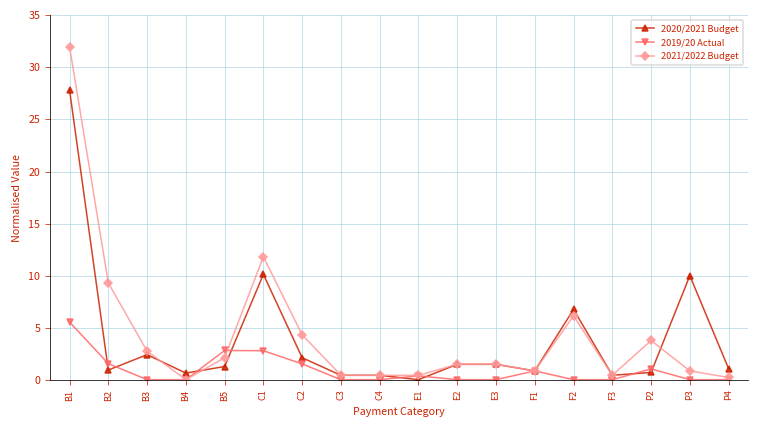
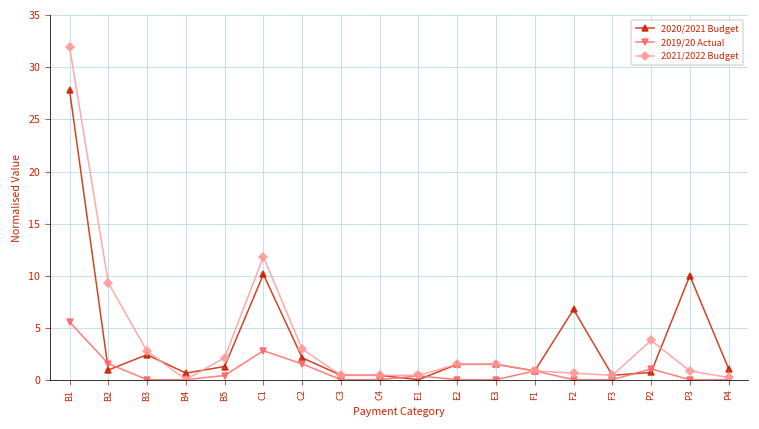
2019/20 Actual, B5: 3 -> 0
2021/2022 Budget, C2: 4 -> 3
2021/2022 Budget, F2: 6 -> 1
